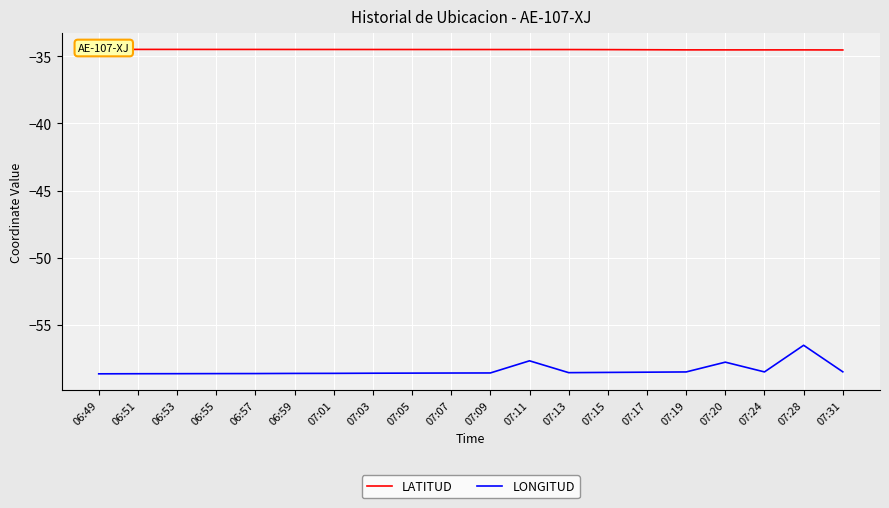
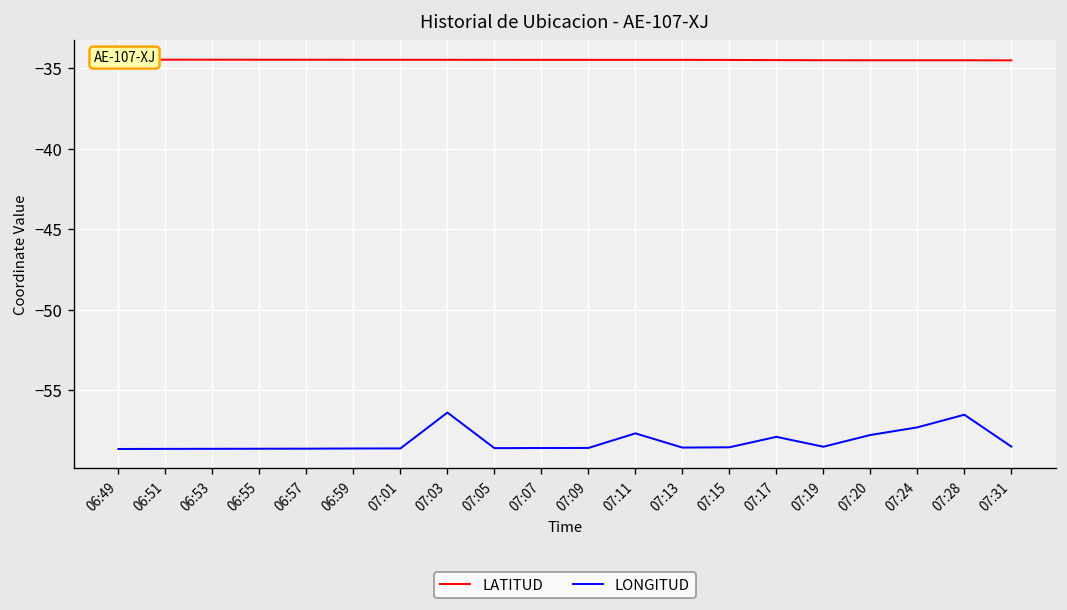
LONGITUD, 07:03: -58.6 -> -56.4
LONGITUD, 07:17: -58.5 -> -57.9
LONGITUD, 07:24: -58.5 -> -57.3
